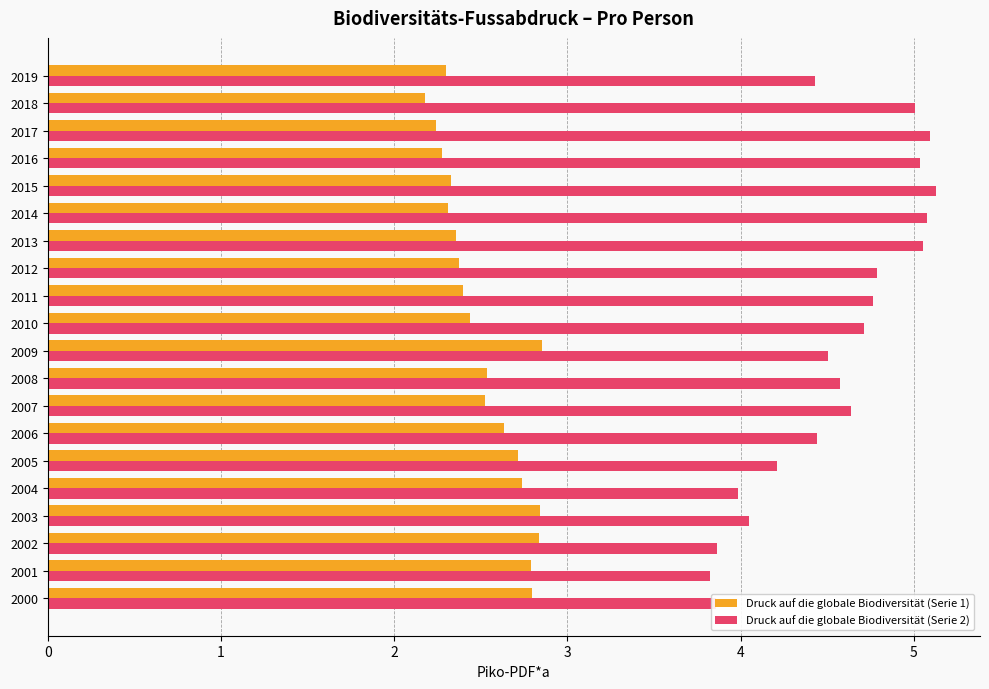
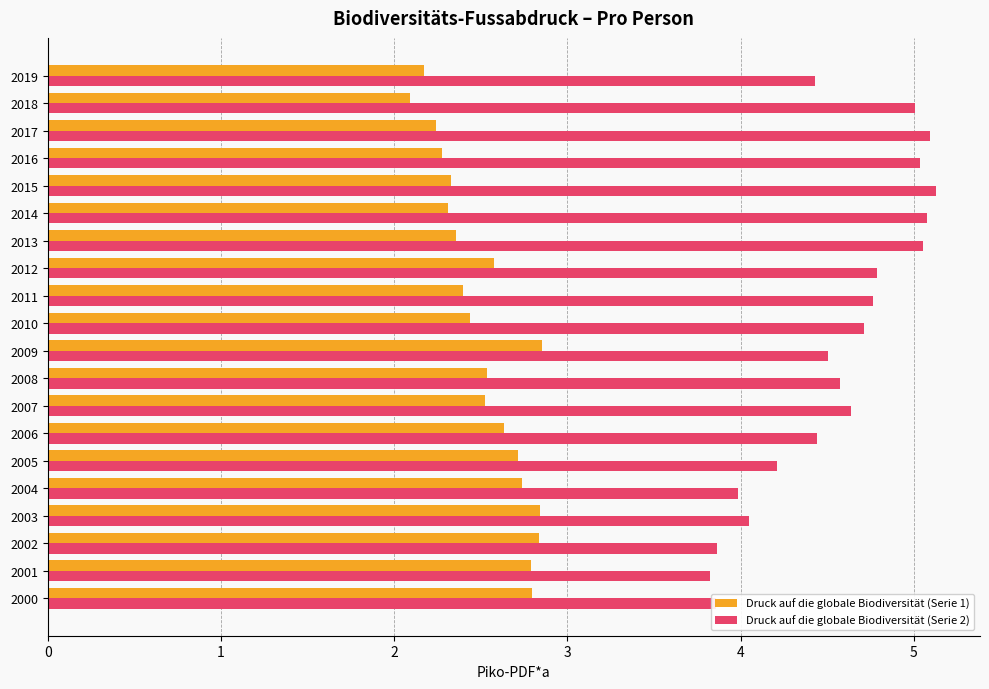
Druck auf die globale Biodiversität (Serie 1), 2019: 2.30 -> 2.17
Druck auf die globale Biodiversität (Serie 1), 2018: 2.18 -> 2.09
Druck auf die globale Biodiversität (Serie 1), 2012: 2.37 -> 2.58
